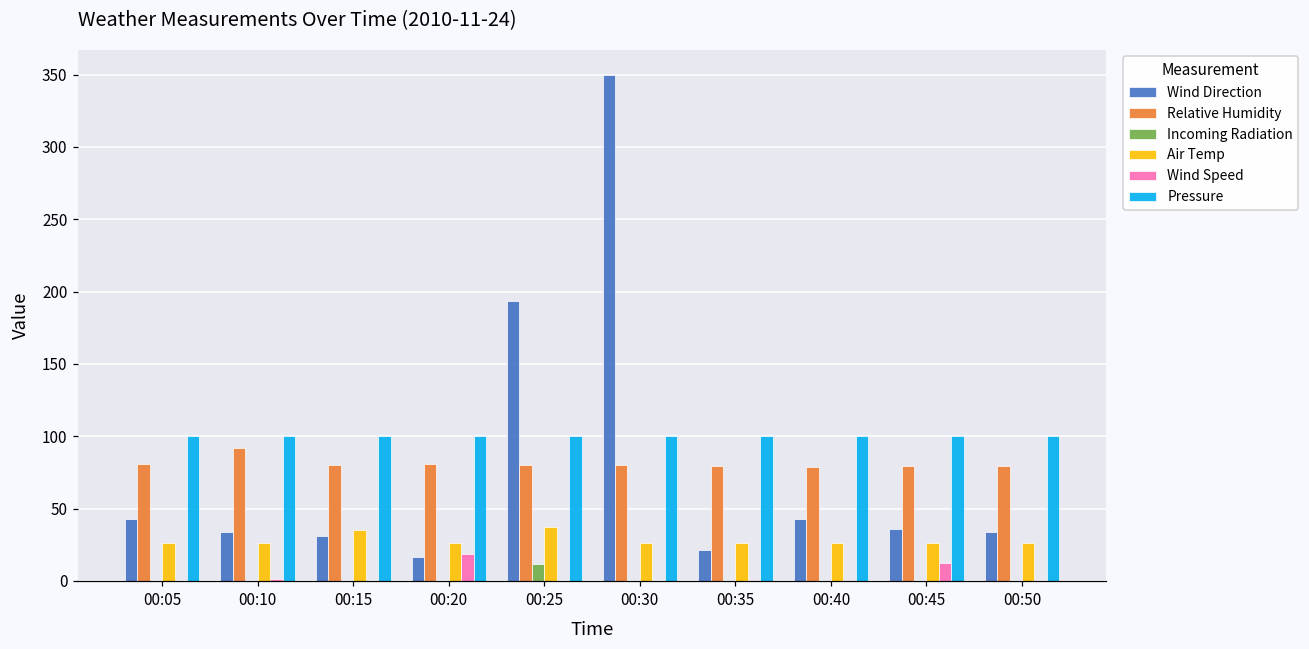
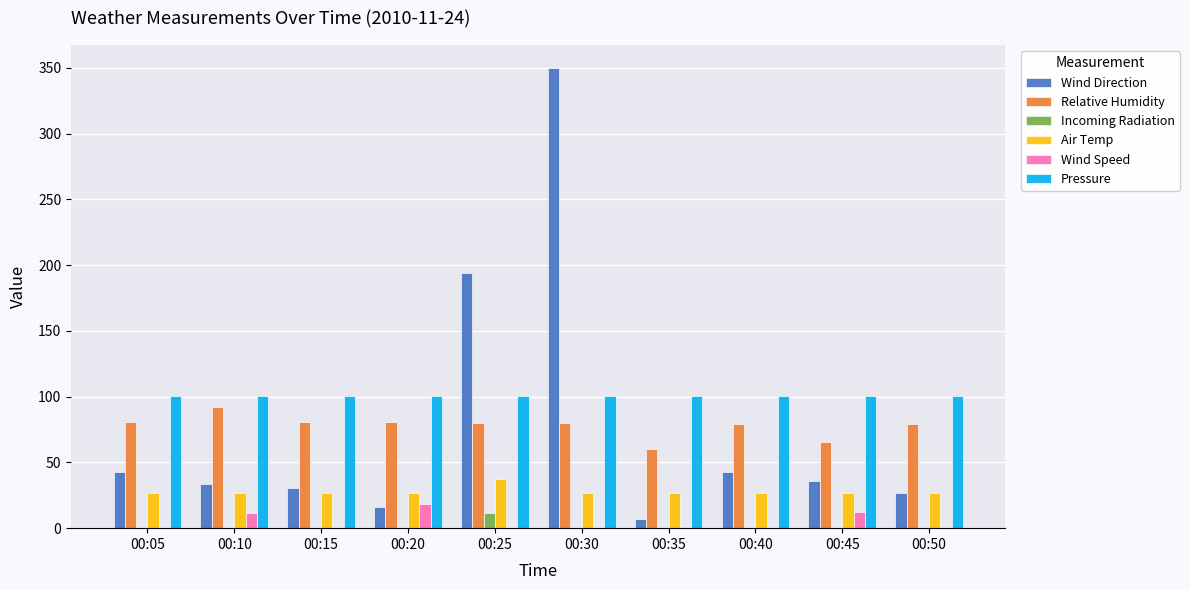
Wind Speed, 00:10: 1 -> 12
Air Temp, 00:15: 35 -> 26
Wind Direction, 00:35: 21 -> 7
Relative Humidity, 00:35: 80 -> 60
Relative Humidity, 00:45: 79 -> 65
Wind Direction, 00:50: 34 -> 27
